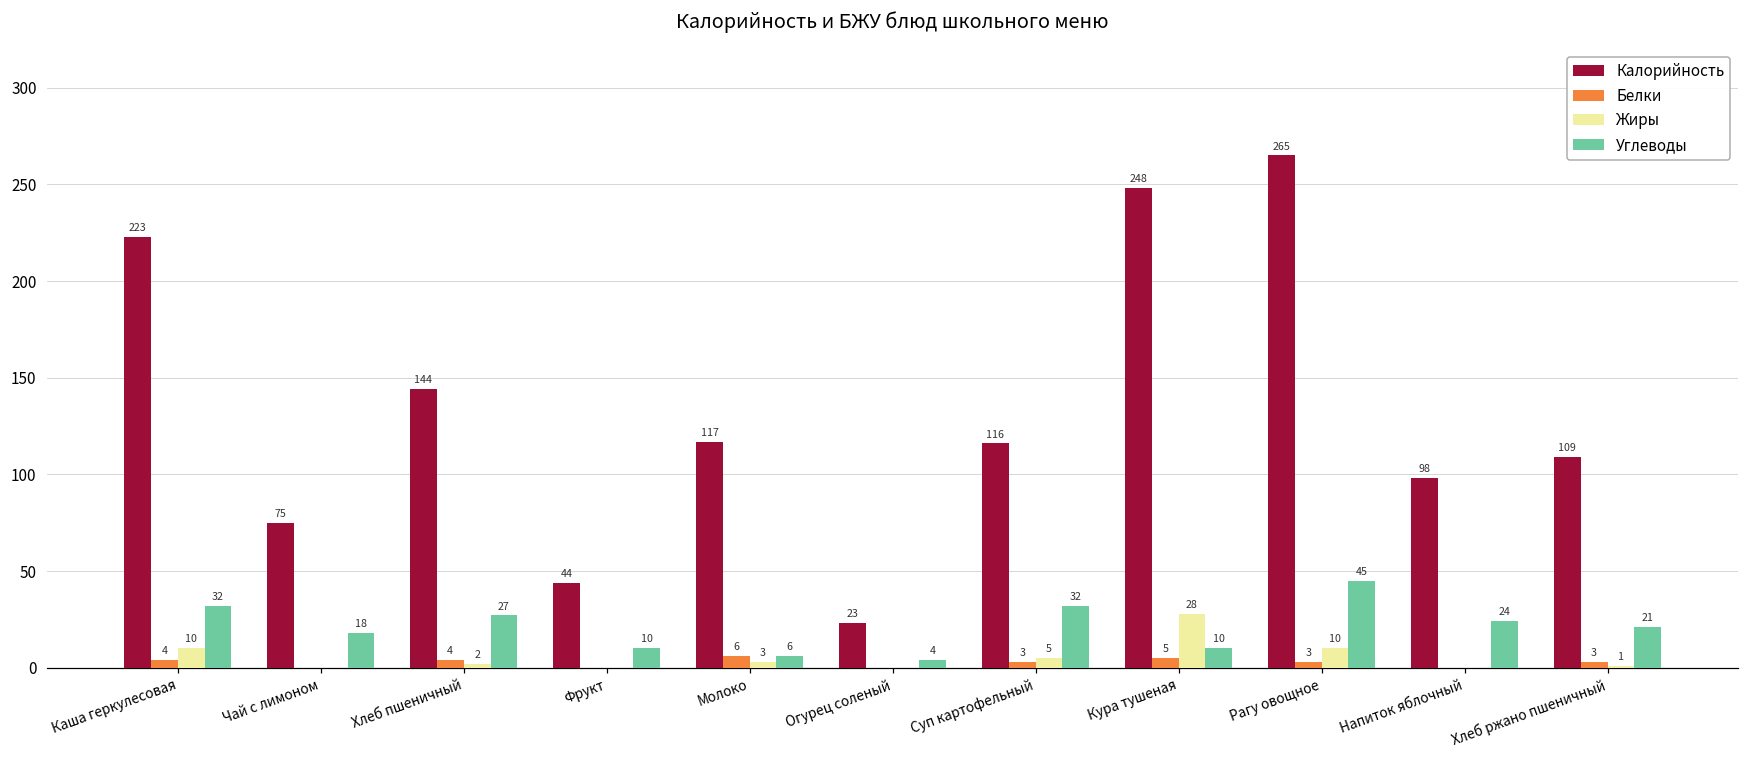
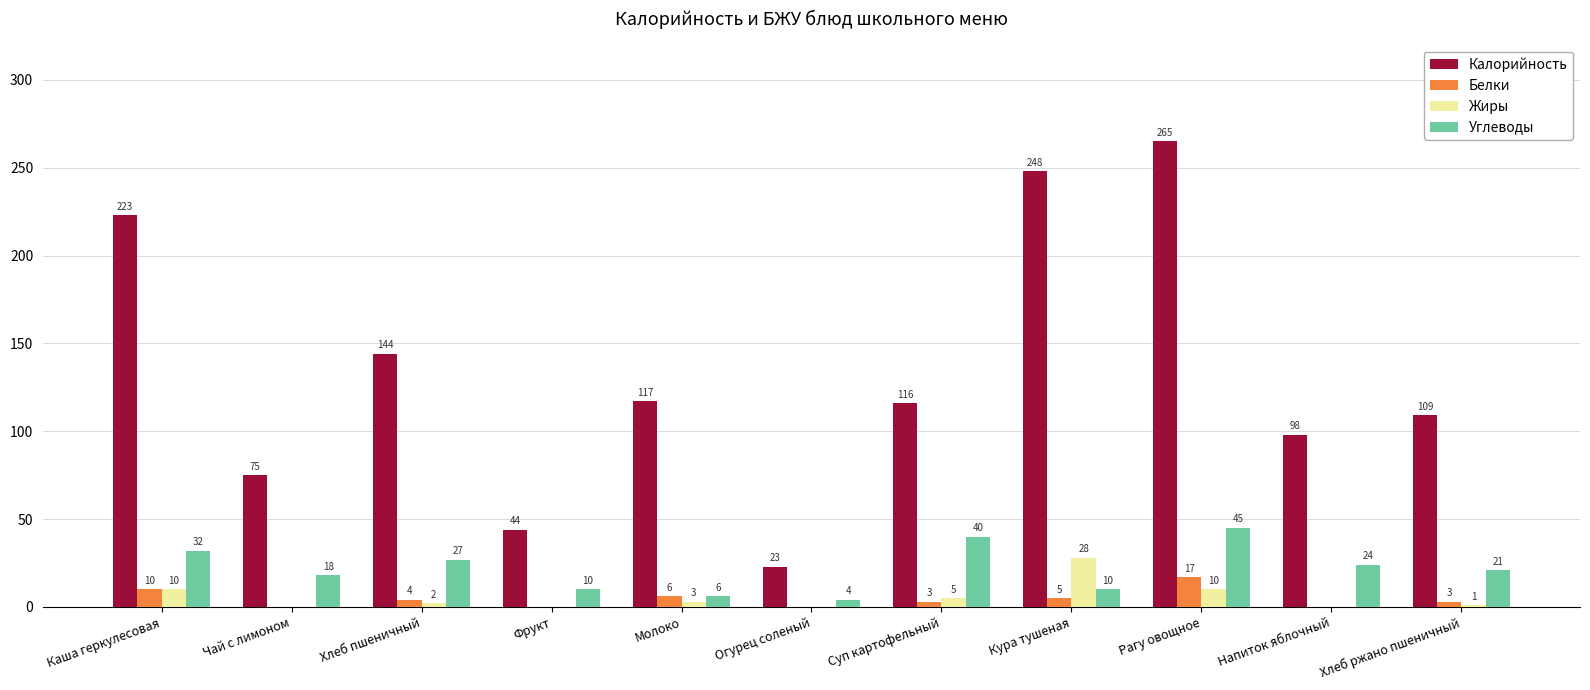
Белки, Каша геркулесовая: 4 -> 10
Углеводы, Суп картофельный: 32 -> 40
Белки, Рагу овощное: 3 -> 17
